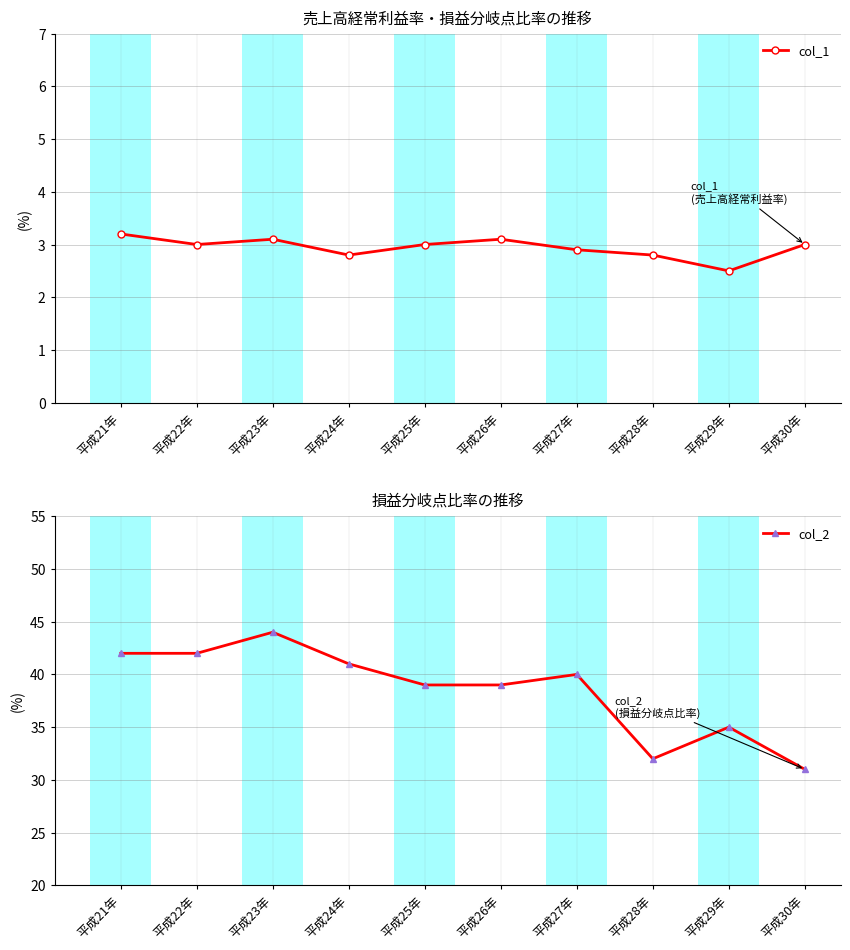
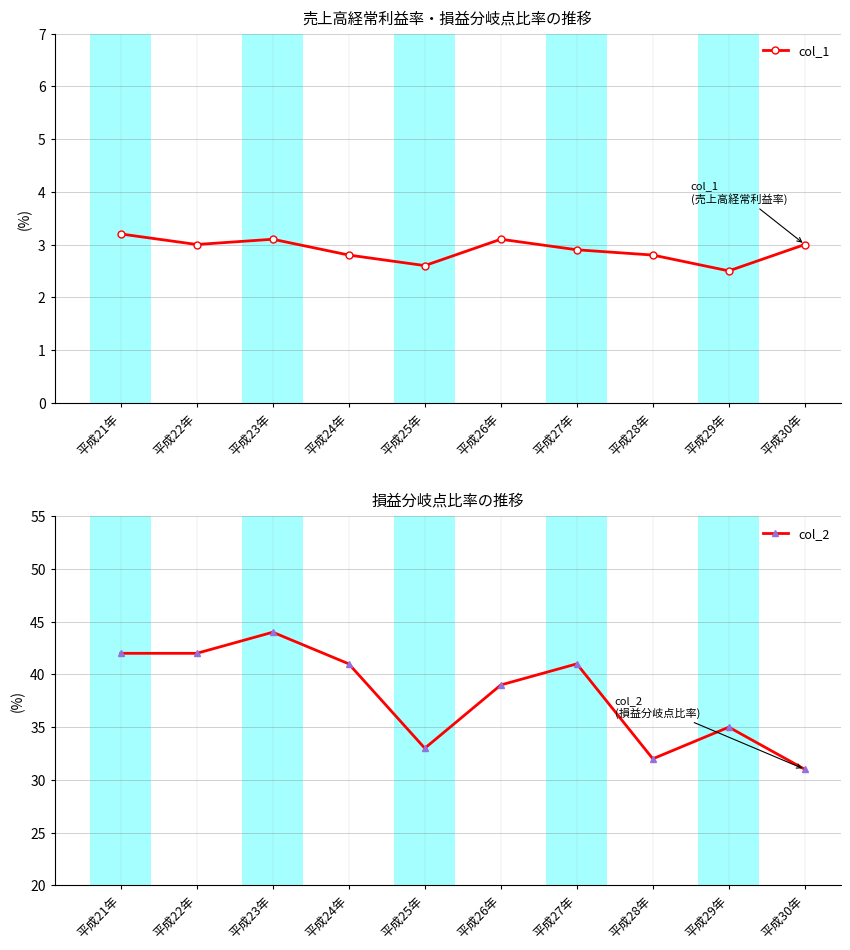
売上高経常利益率・損益分岐点比率の推移, 平成25年: 3.0 -> 2.6
損益分岐点比率の推移, 平成25年: 39 -> 33
損益分岐点比率の推移, 平成27年: 40 -> 41
